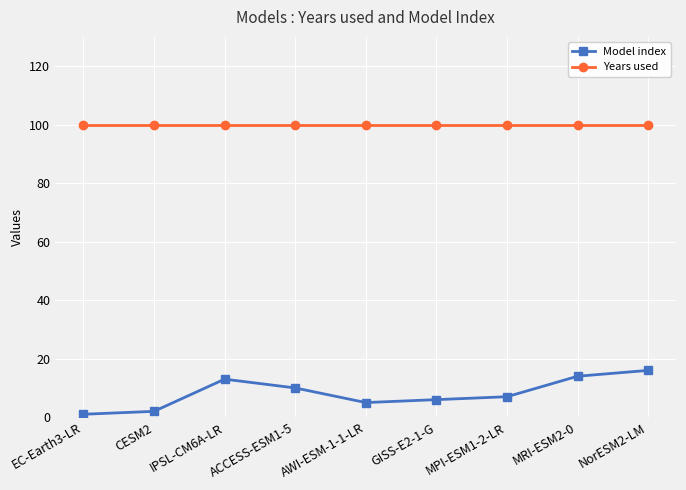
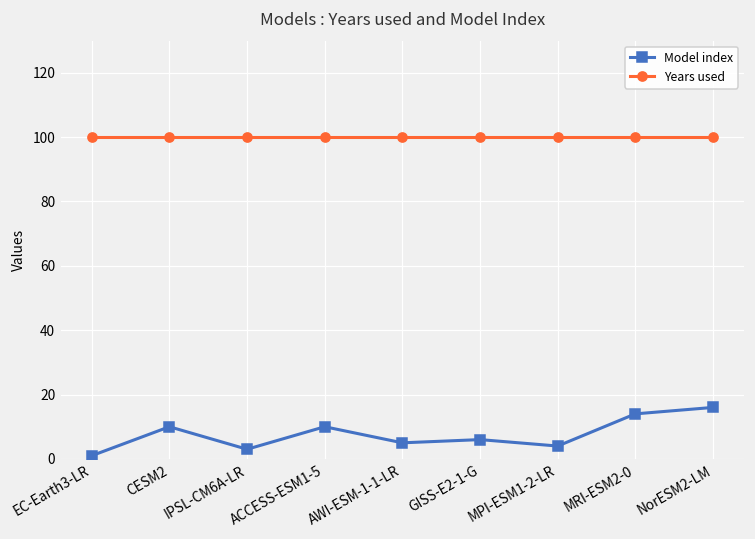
Model index, CESM2: 2 -> 10
Model index, IPSL-CM6A-LR: 13 -> 3
Model index, MPI-ESM1-2-LR: 7 -> 4
